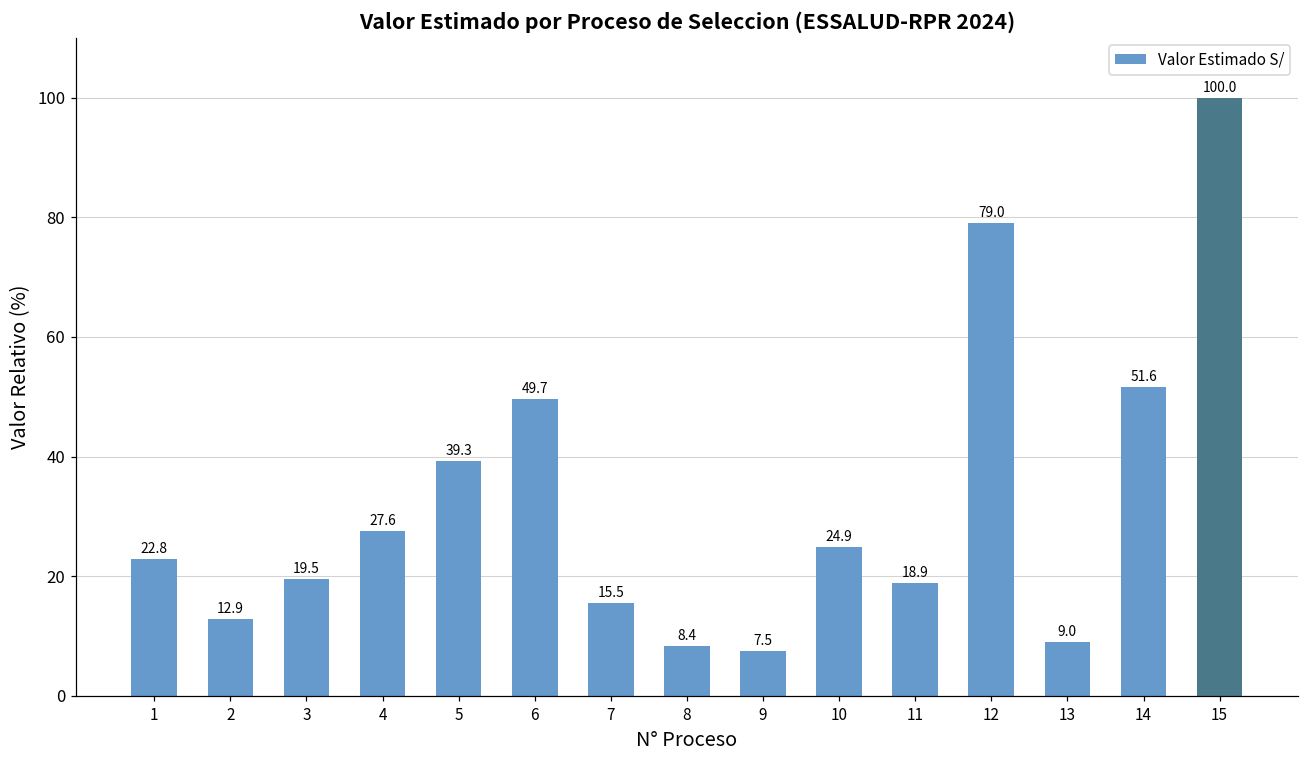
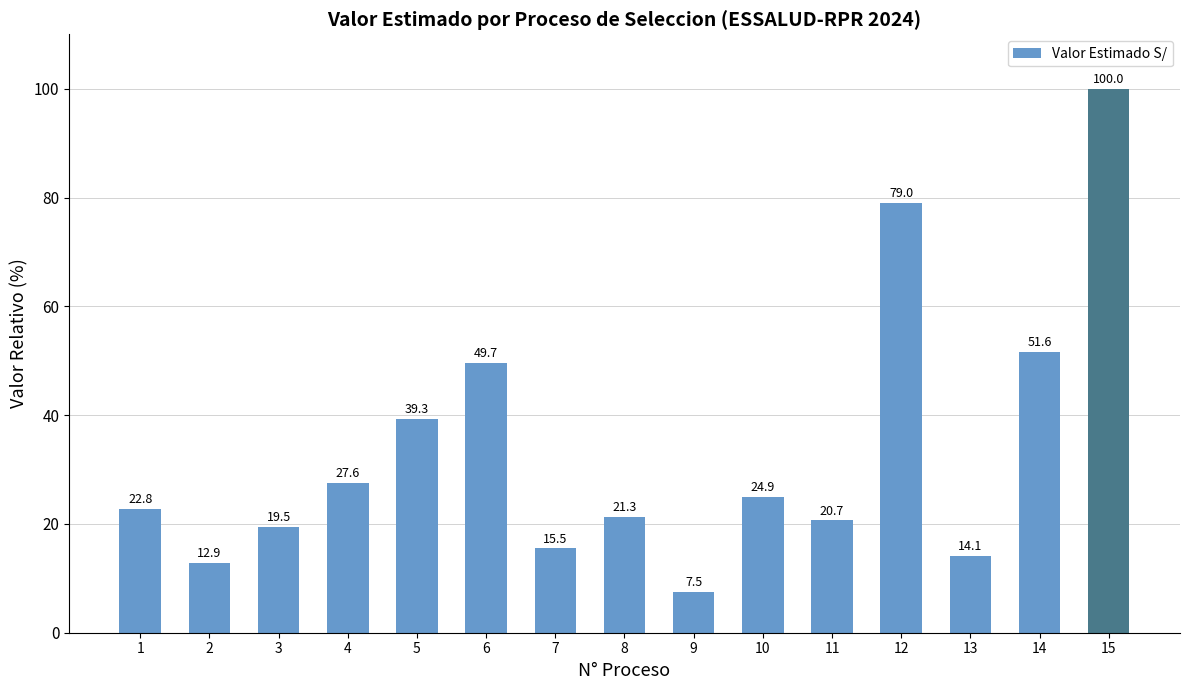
8: 8.4 -> 21.3
11: 18.9 -> 20.7
13: 9.0 -> 14.1
